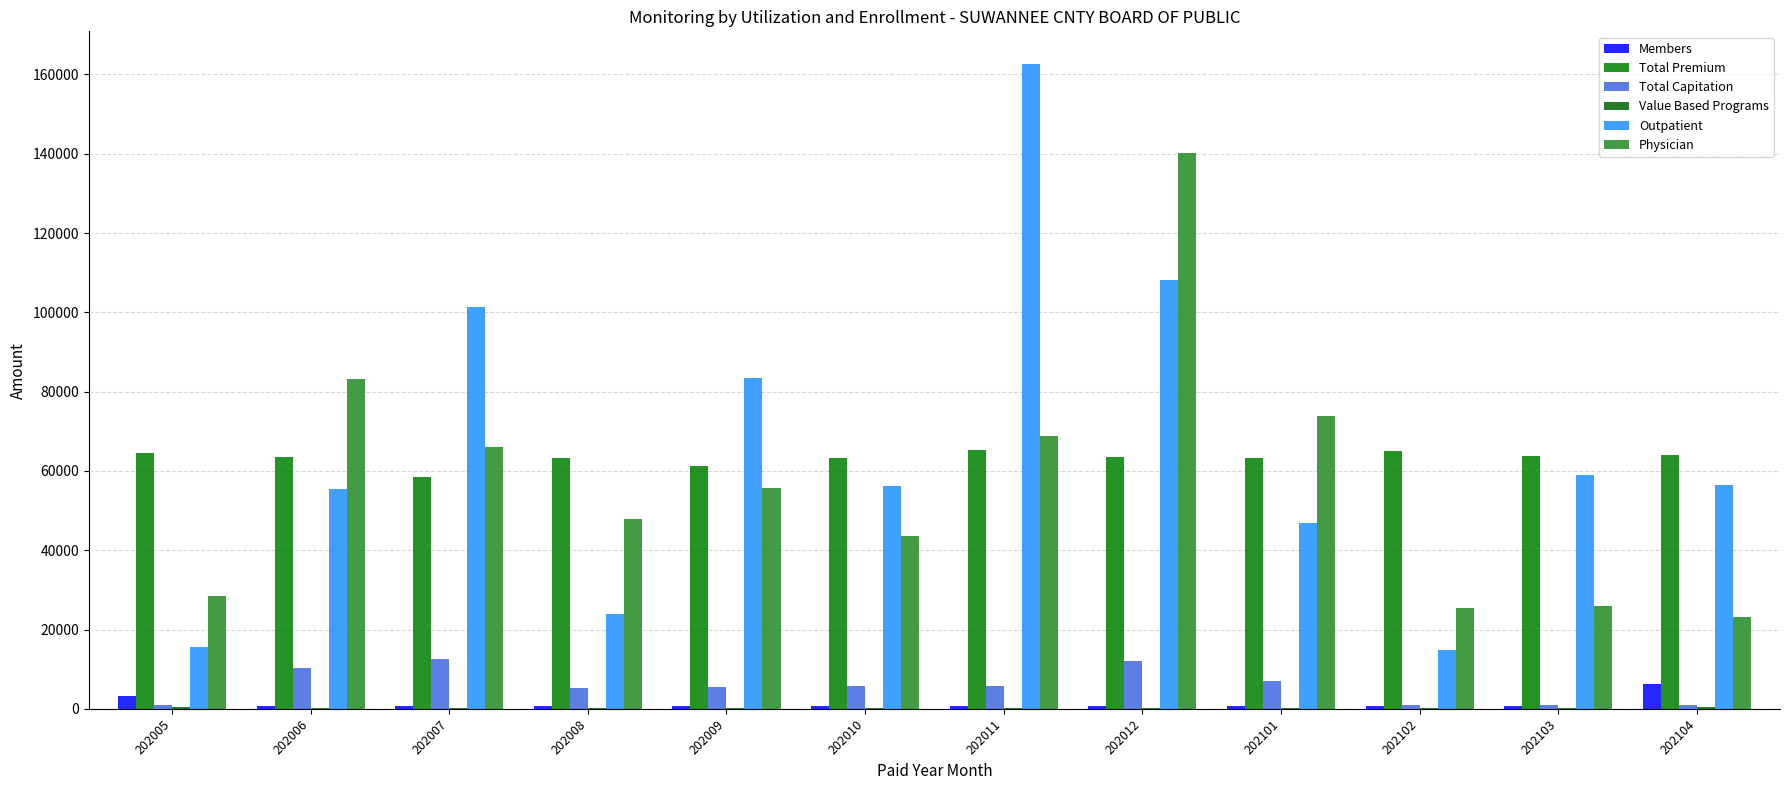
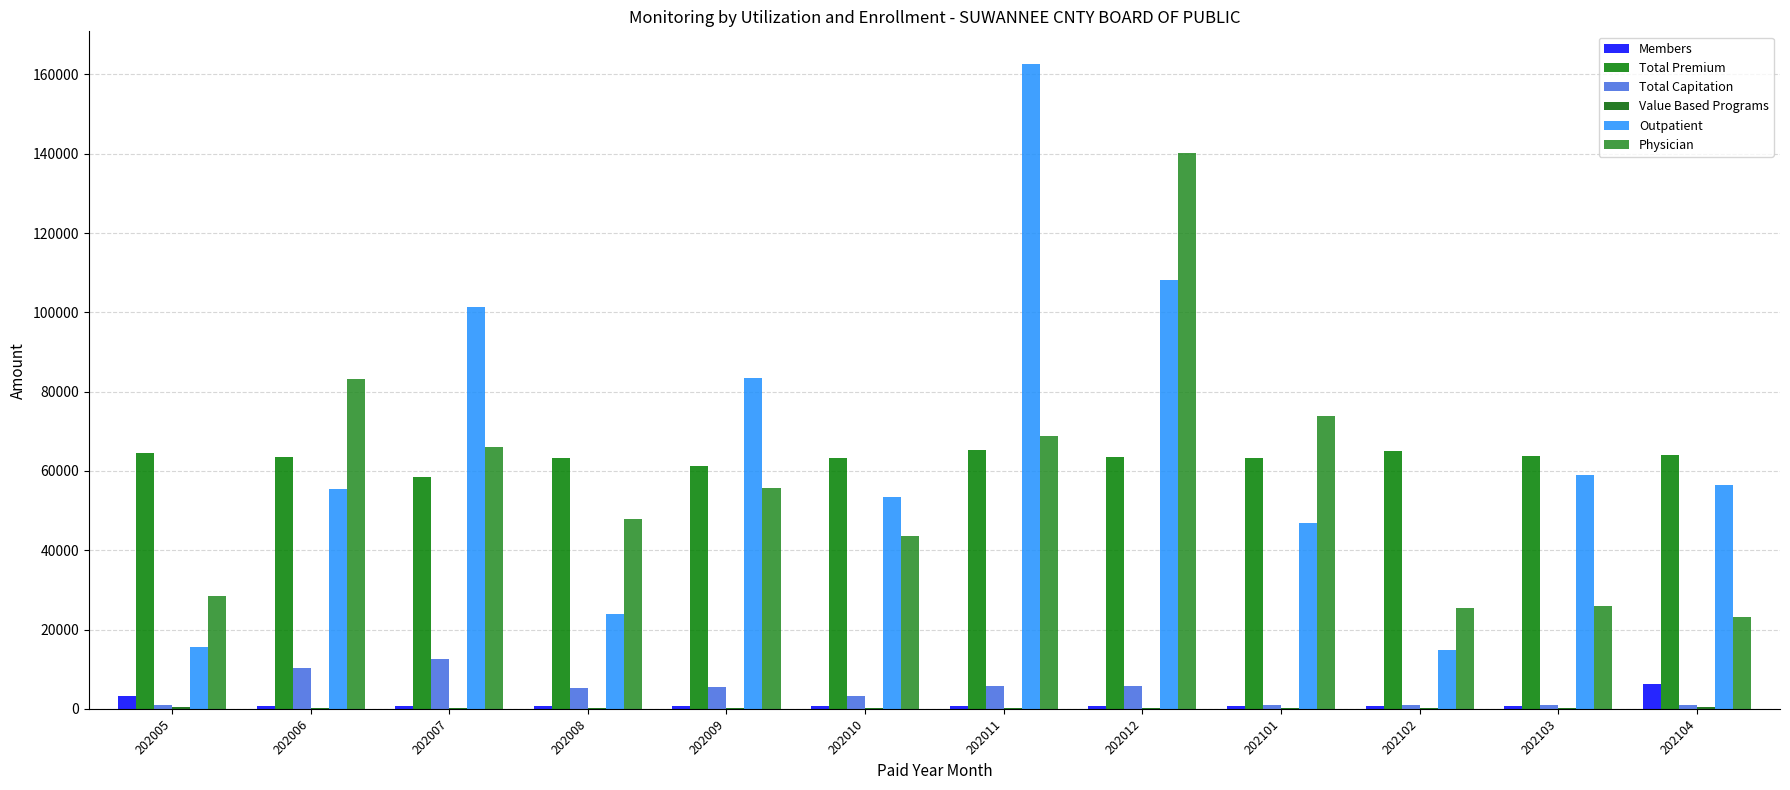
Total Capitation, 202010: 6000 -> 3000
Outpatient, 202010: 56000 -> 53000
Total Capitation, 202012: 12000 -> 6000
Total Capitation, 202101: 7000 -> 1000
